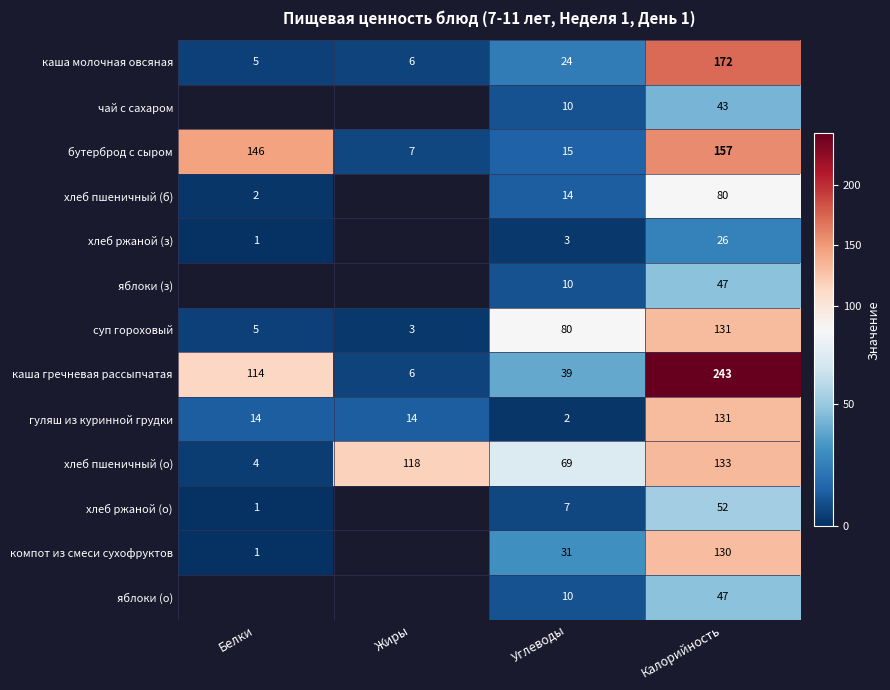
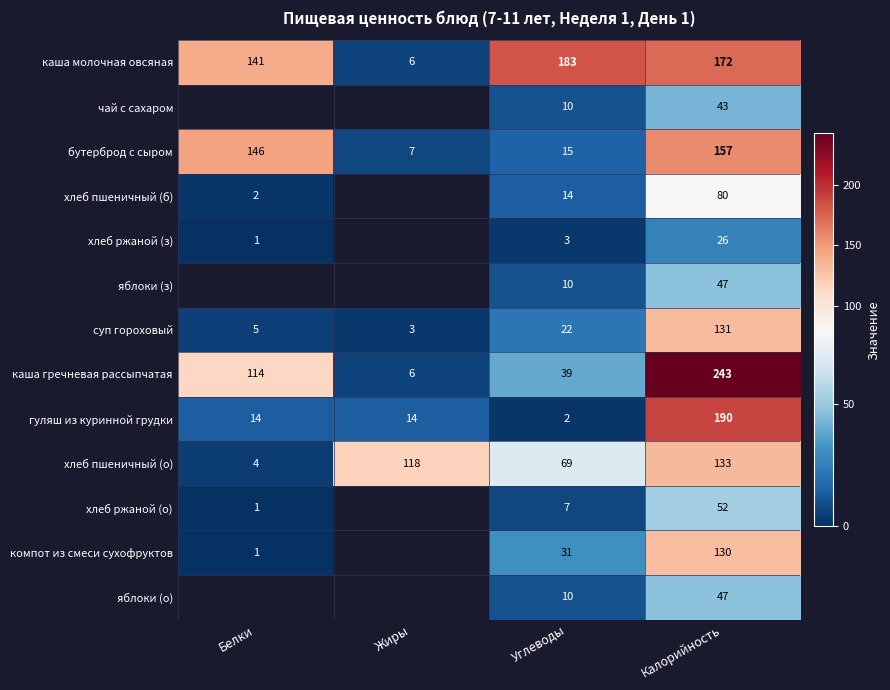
каша молочная овсяная, Белки: 5 -> 141
каша молочная овсяная, Углеводы: 24 -> 183
суп гороховый, Углеводы: 80 -> 22
гуляш из куринной грудки, Калорийность: 131 -> 190
